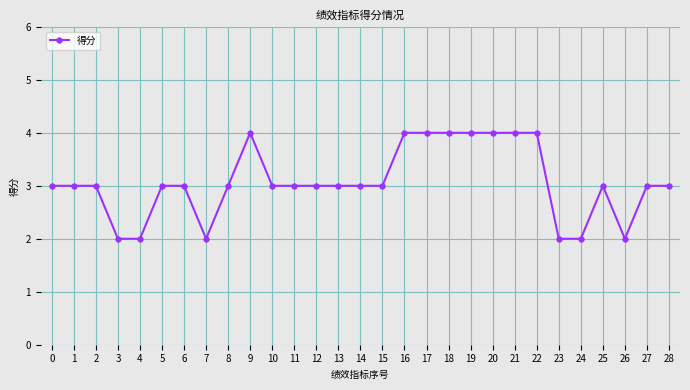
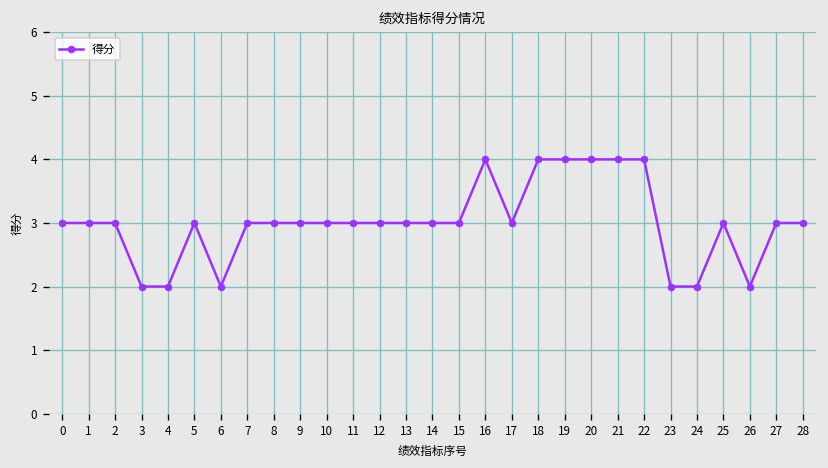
6: 3 -> 2
7: 2 -> 3
9: 4 -> 3
17: 4 -> 3
